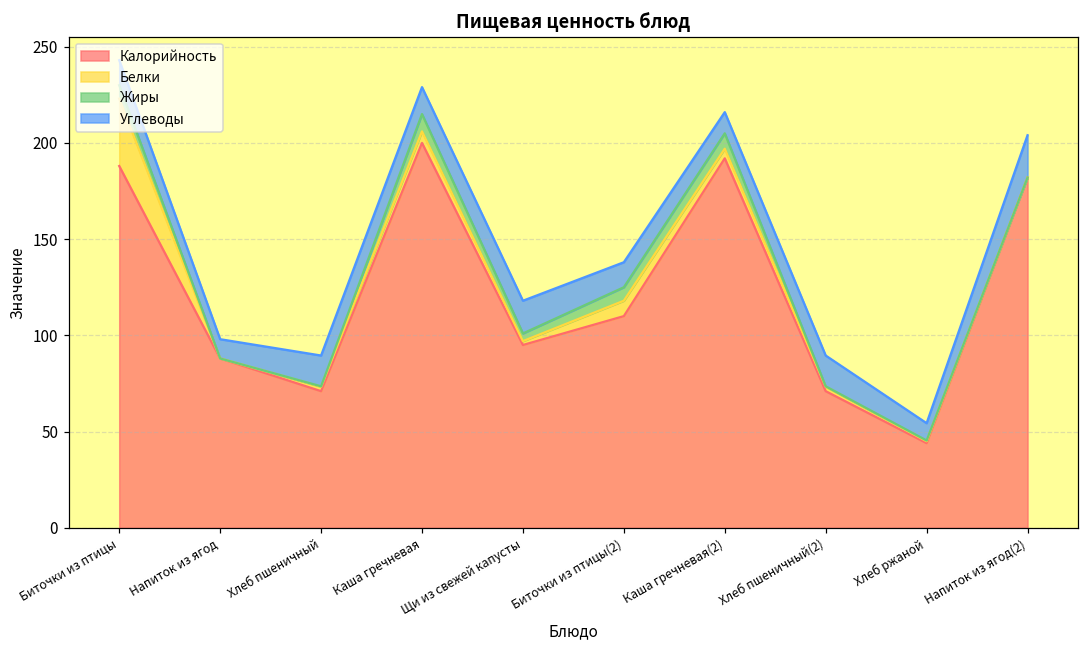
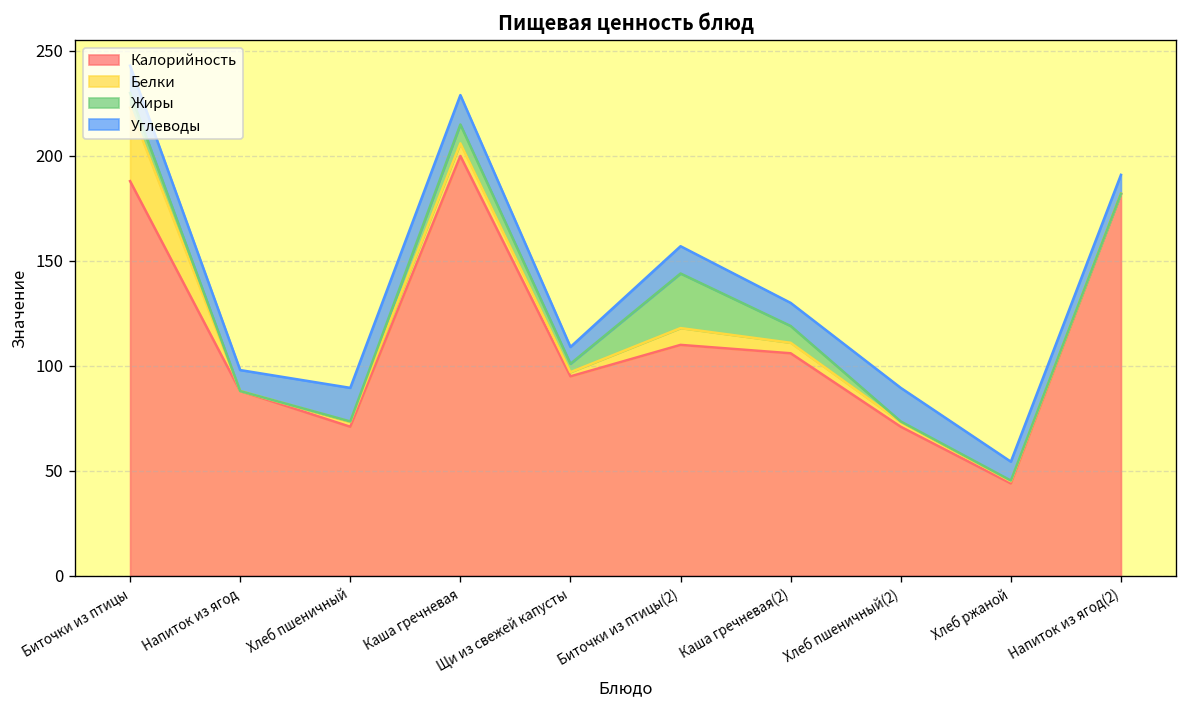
Углеводы, Щи из свежей капусты: 17 -> 8
Жиры, Биточки из птицы(2): 7 -> 26
Калорийность, Каша гречневая(2): 192 -> 106
Углеводы, Напиток из ягод(2): 22 -> 9
